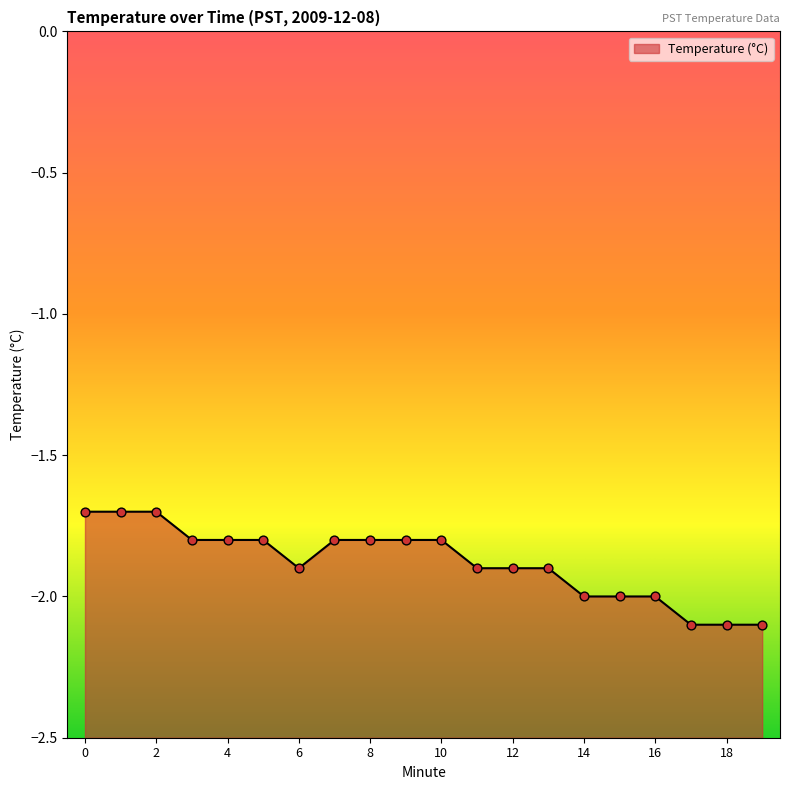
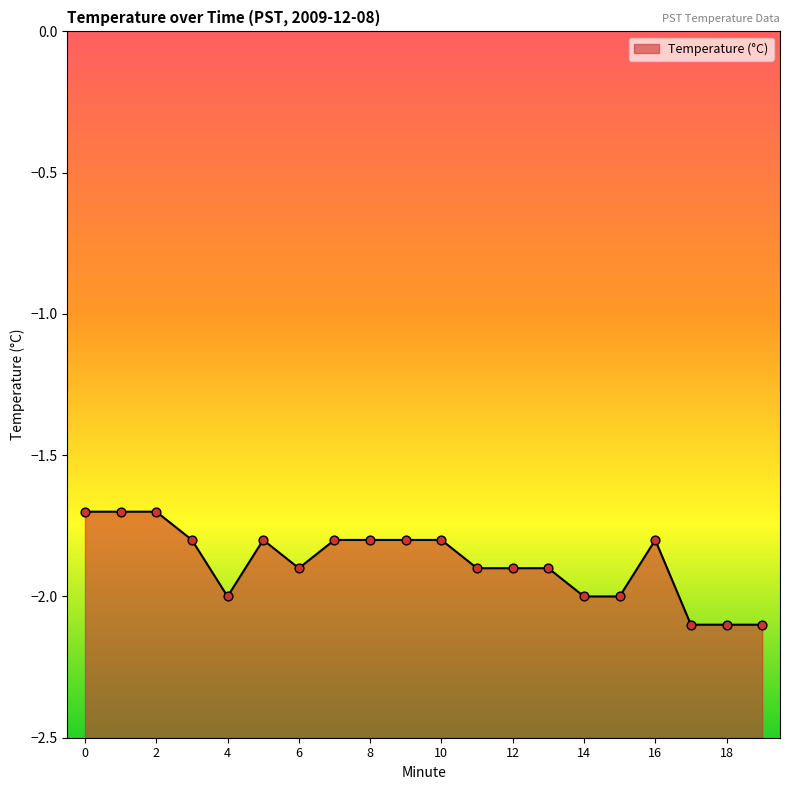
4: -1.8 -> -2.0
16: -2.0 -> -1.8
